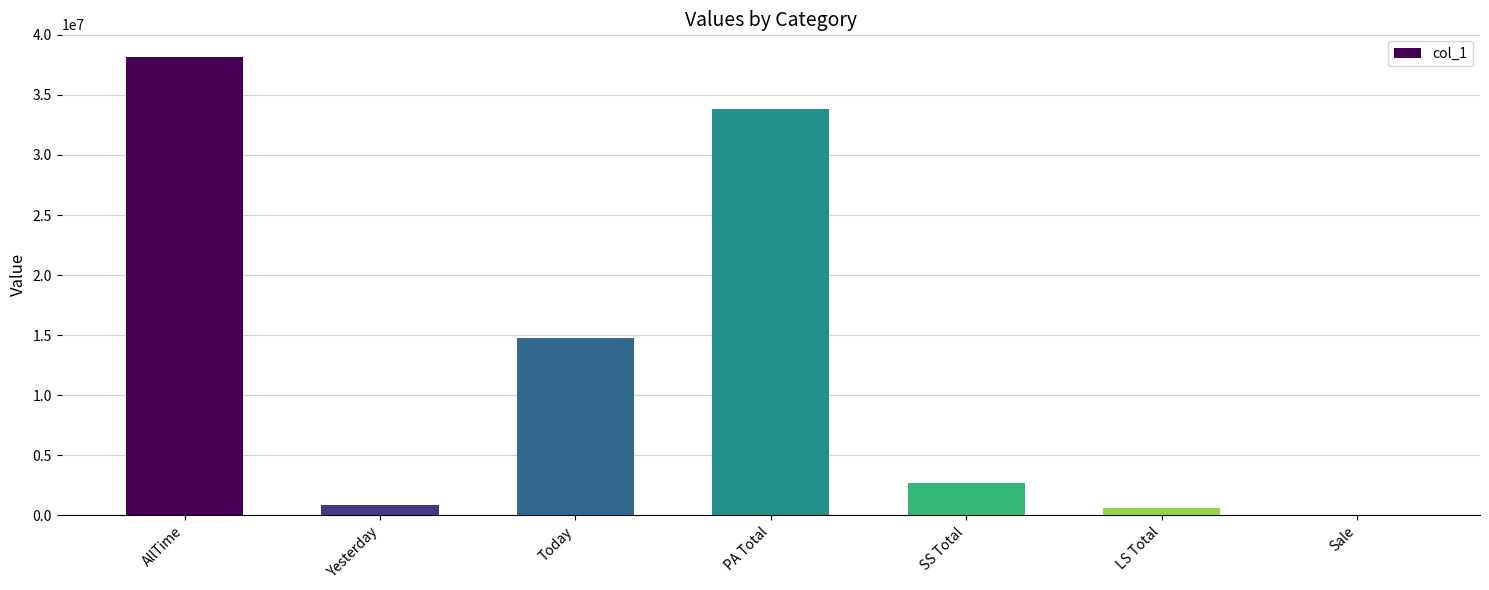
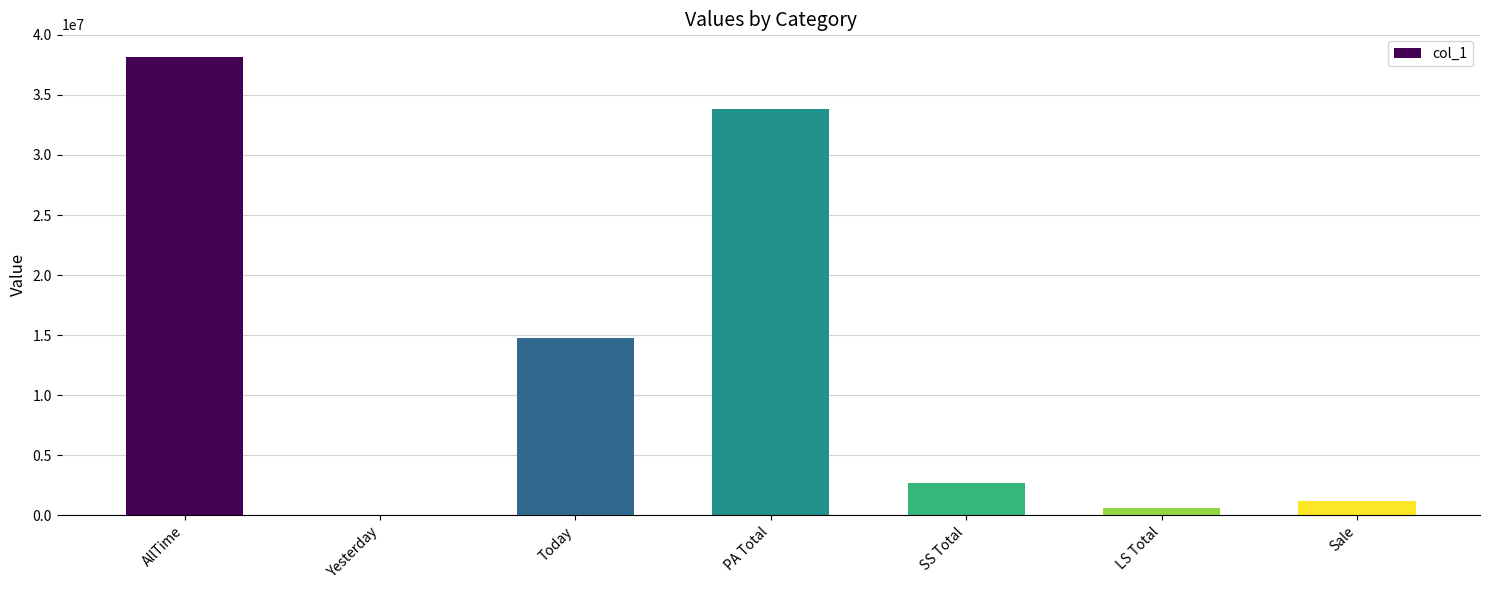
Yesterday: 900000 -> 0
Sale: 100000 -> 1200000
